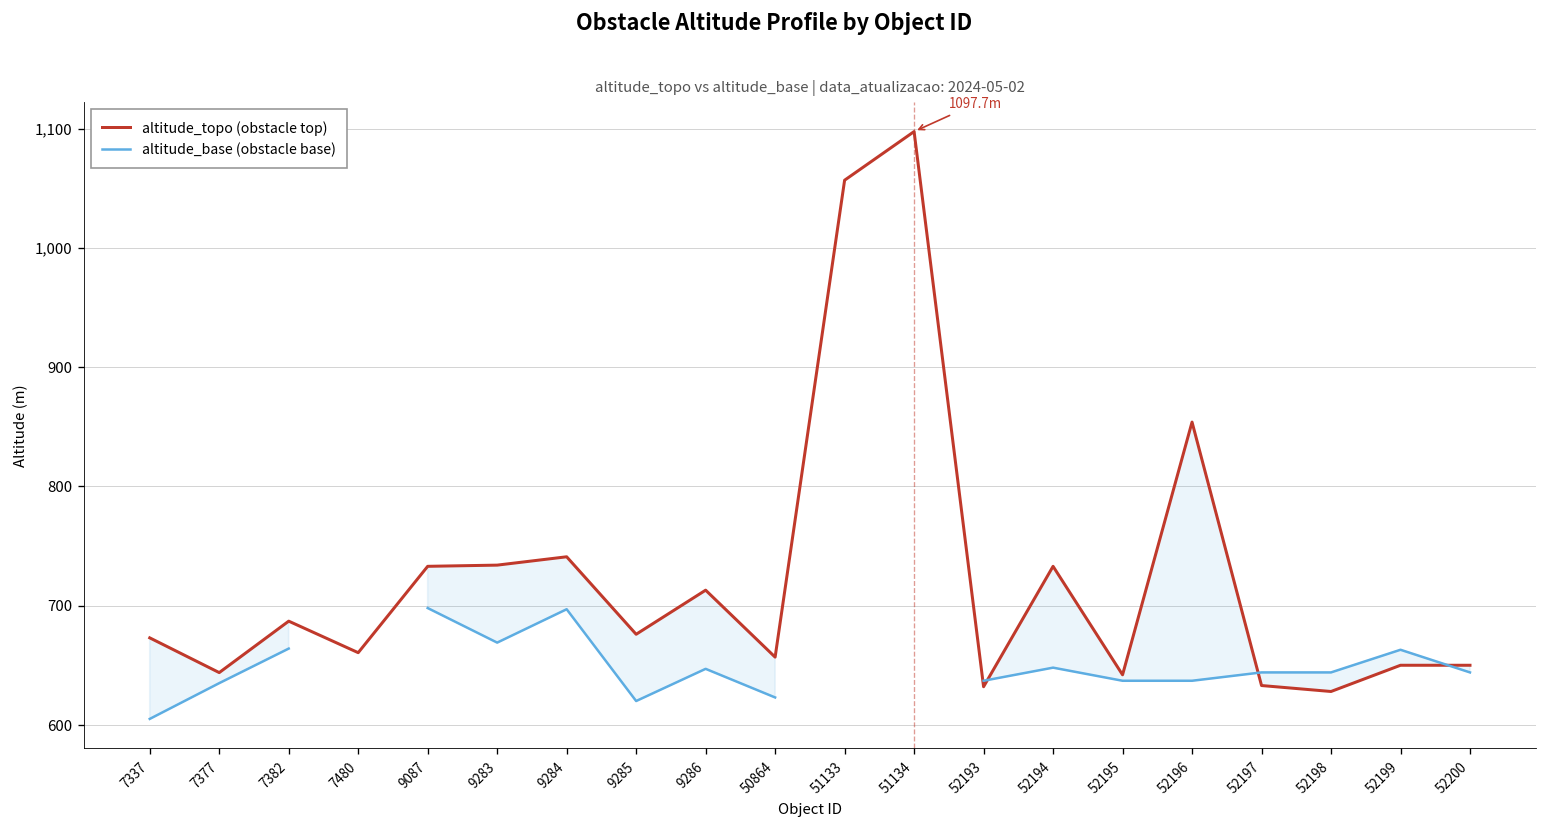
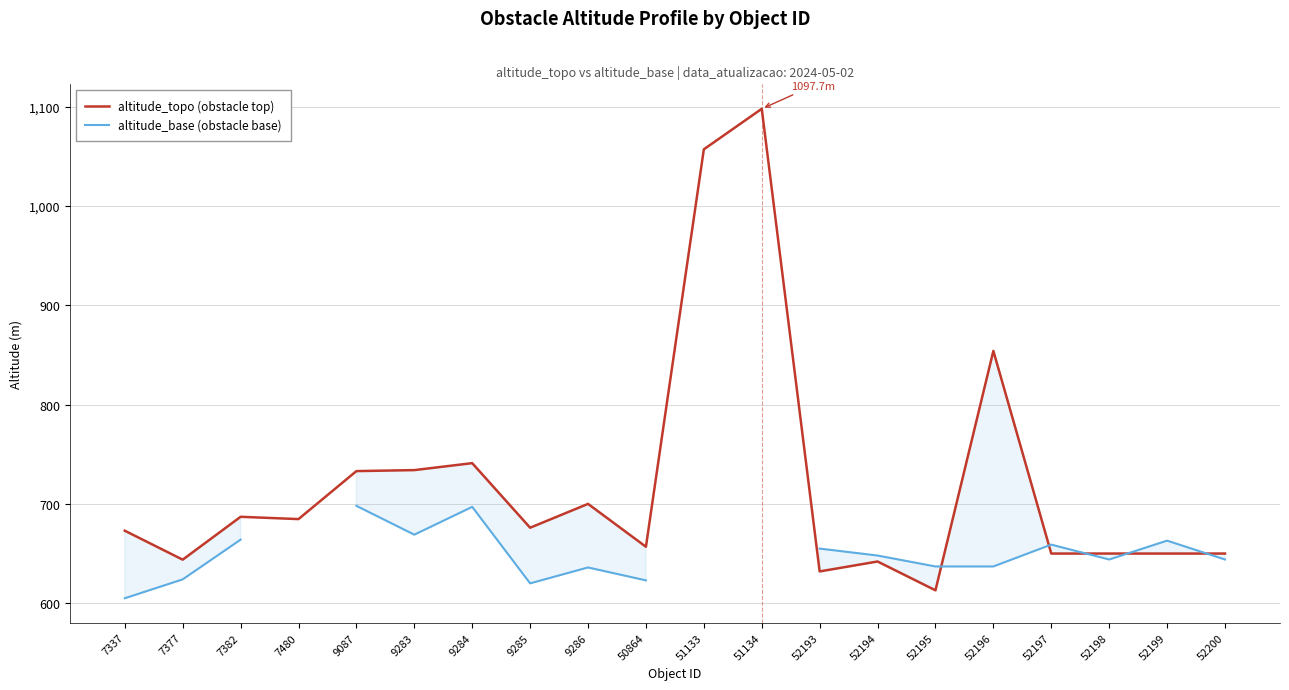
altitude_base (obstacle base), 7377: 640 -> 620
altitude_topo (obstacle top), 7480: 660 -> 680
altitude_topo (obstacle top), 9286: 710 -> 700
altitude_base (obstacle base), 9286: 650 -> 640
altitude_base (obstacle base), 52193: 640 -> 660
altitude_topo (obstacle top), 52194: 730 -> 640
altitude_topo (obstacle top), 52195: 640 -> 610
altitude_topo (obstacle top), 52197: 630 -> 650
altitude_base (obstacle base), 52197: 640 -> 660
altitude_topo (obstacle top), 52198: 630 -> 650
